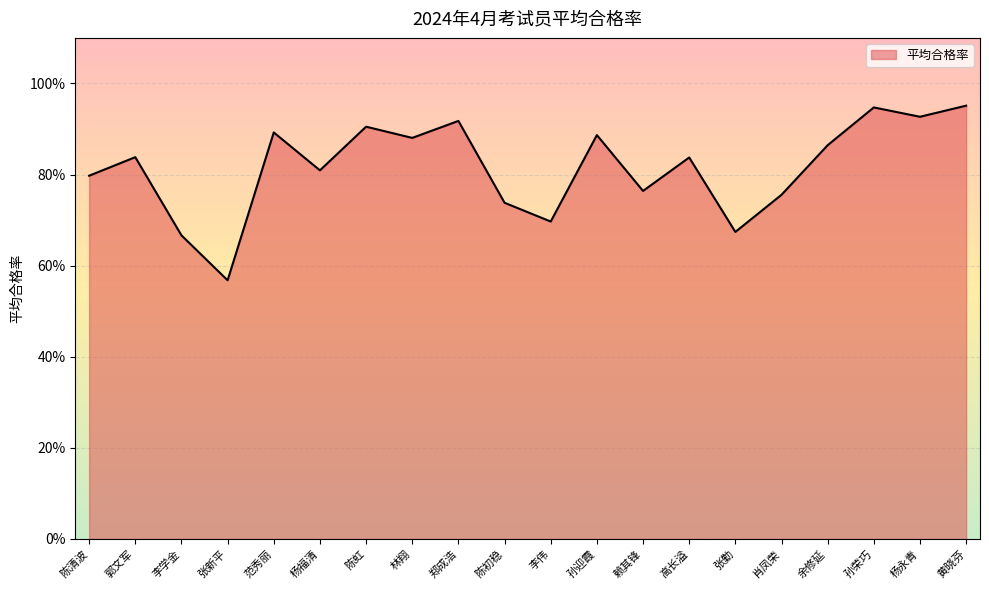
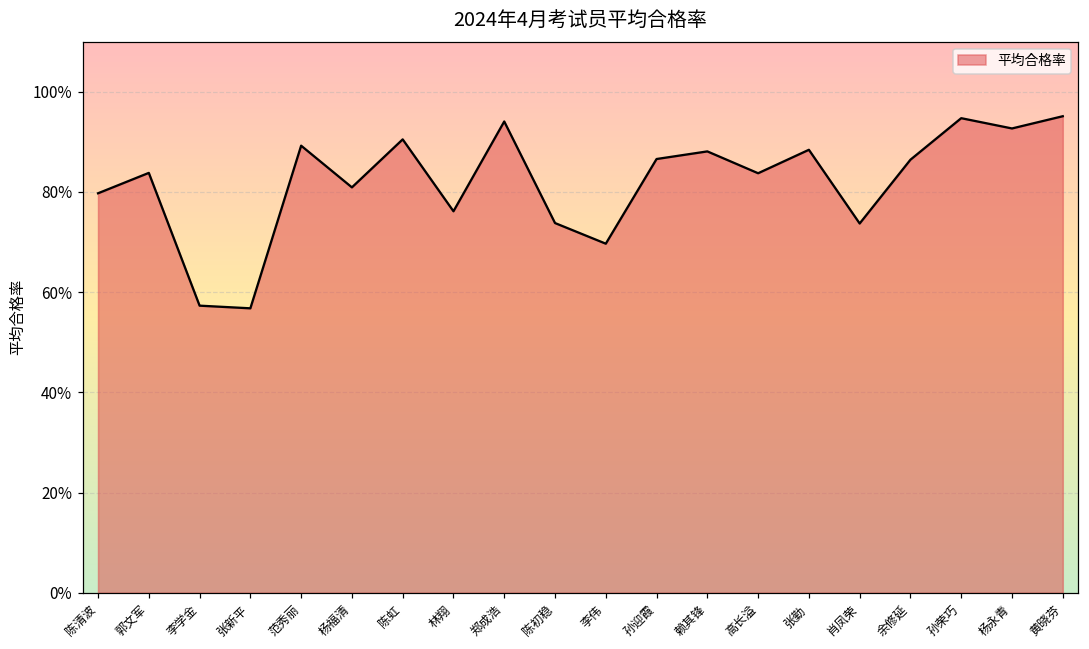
李学金: 67% -> 57%
林翔: 88% -> 76%
郑成浩: 92% -> 94%
孙迎霞: 89% -> 87%
赖其锋: 76% -> 88%
张勤: 67% -> 88%
肖凤荣: 76% -> 74%
